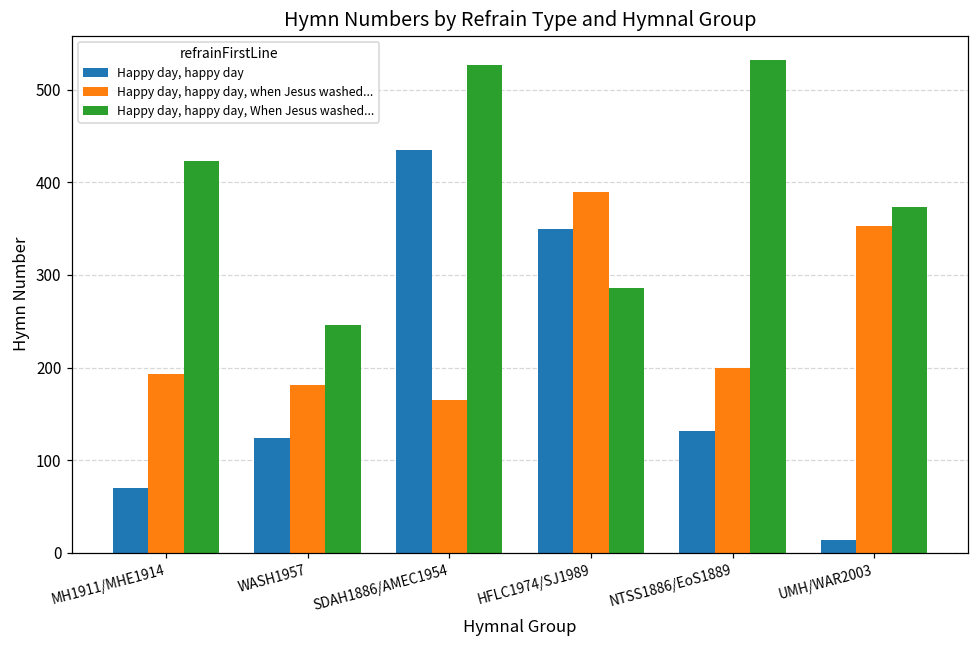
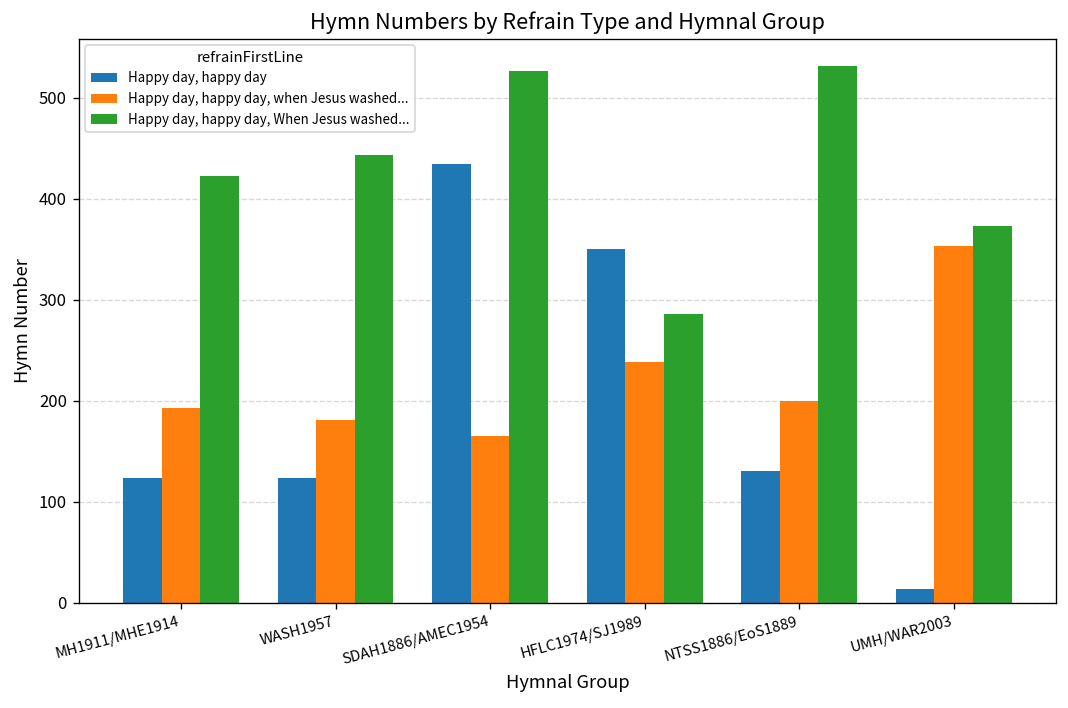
Happy day, happy day, MH1911/MHE1914: 70 -> 120
Happy day, happy day, When Jesus washed..., WASH1957: 250 -> 440
Happy day, happy day, when Jesus washed..., HFLC1974/SJ1989: 390 -> 240
